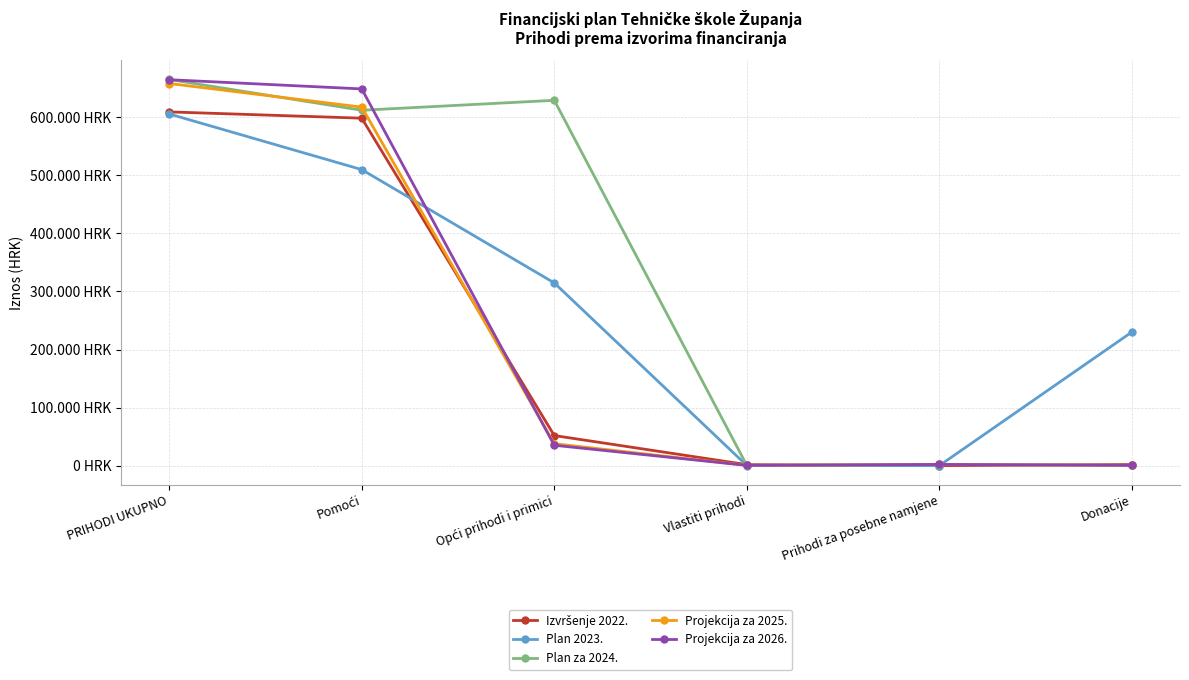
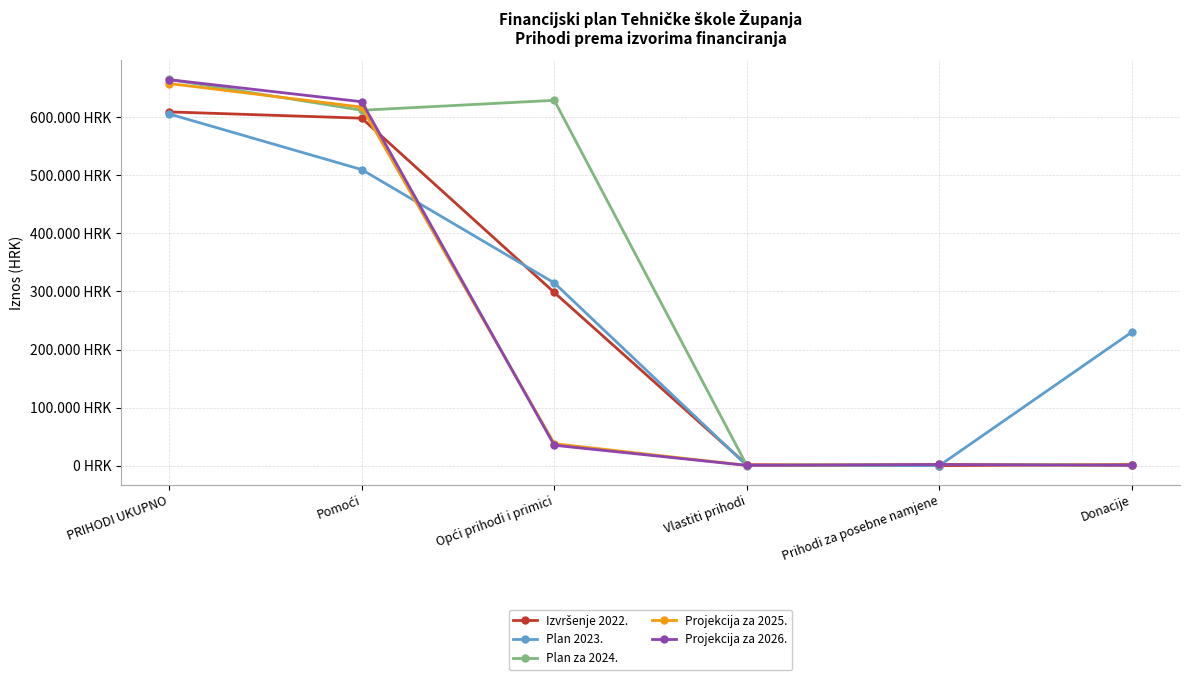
Projekcija za 2026., Pomoći: 650 HRK -> 630 HRK
Izvršenje 2022., Opći prihodi i primici: 50 HRK -> 300 HRK
